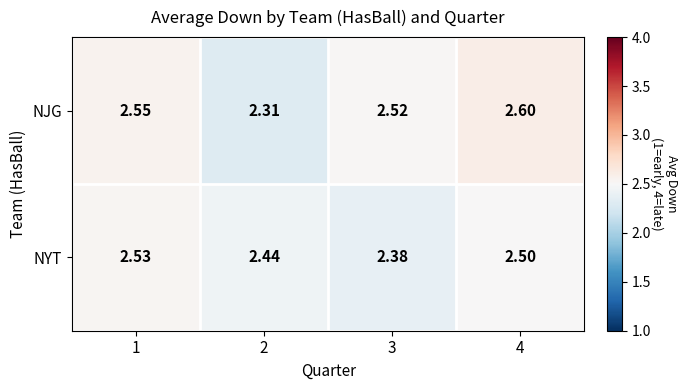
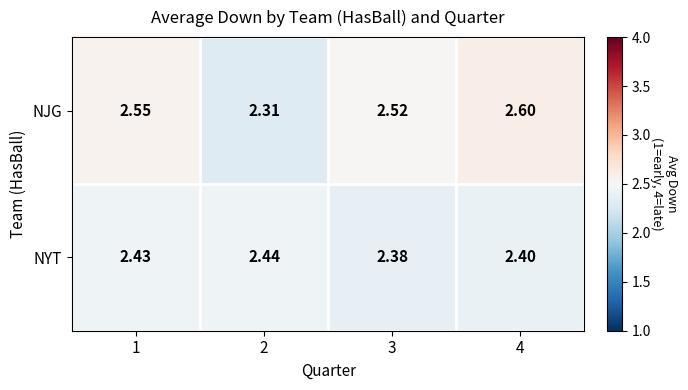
NYT, 1: 2.53 -> 2.43
NYT, 4: 2.50 -> 2.40
